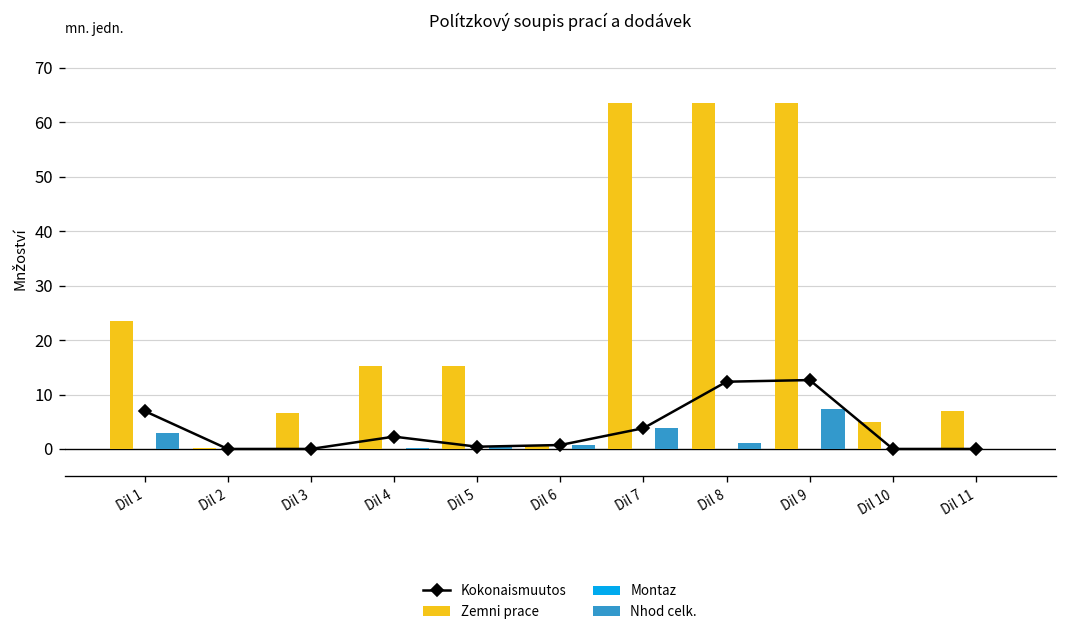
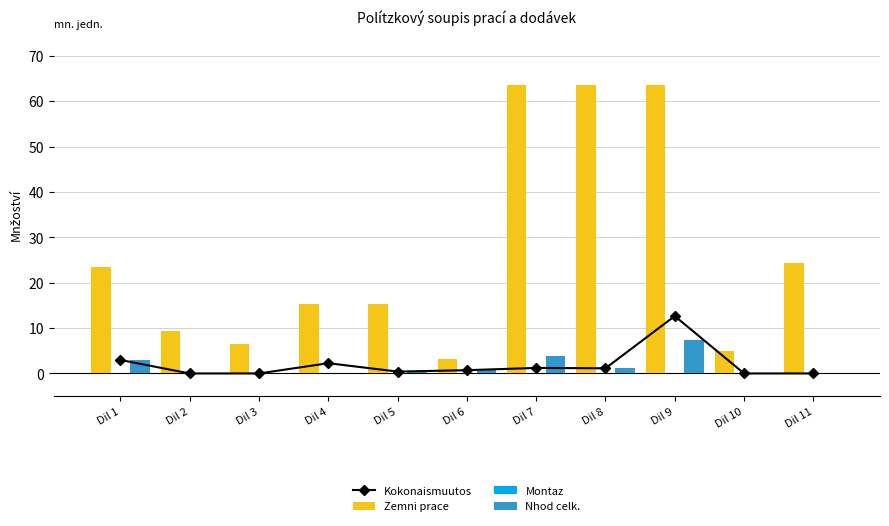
Kokonaismuutos, Dil 1: 7 -> 3
Zemni prace, Dil 2: 0 -> 9
Zemni prace, Dil 6: 1 -> 3
Kokonaismuutos, Dil 7: 4 -> 1
Kokonaismuutos, Dil 8: 12 -> 1
Zemni prace, Dil 11: 7 -> 24
